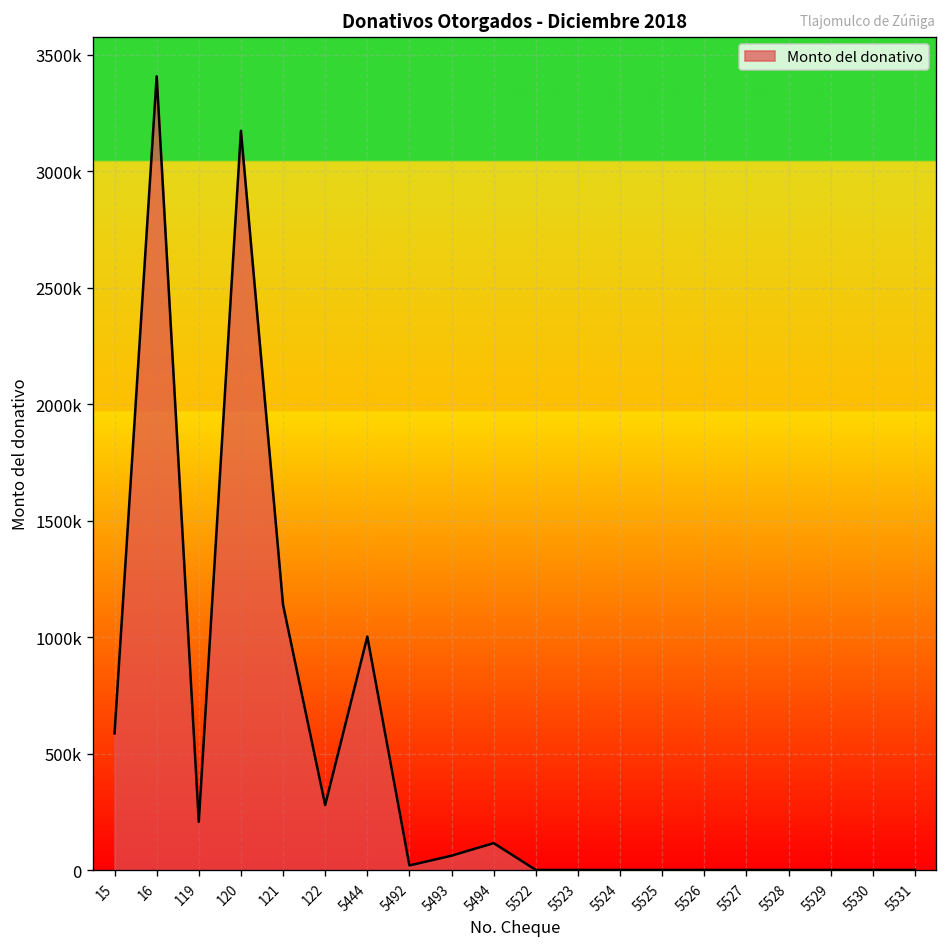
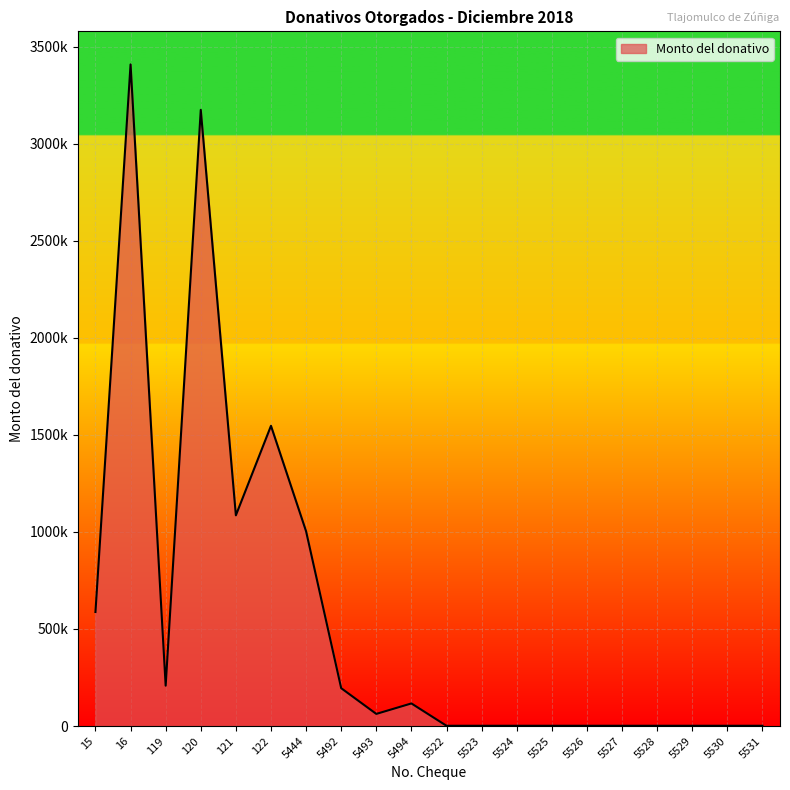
121: 1140000 -> 1090000
122: 280000 -> 1550000
5492: 20000 -> 200000
